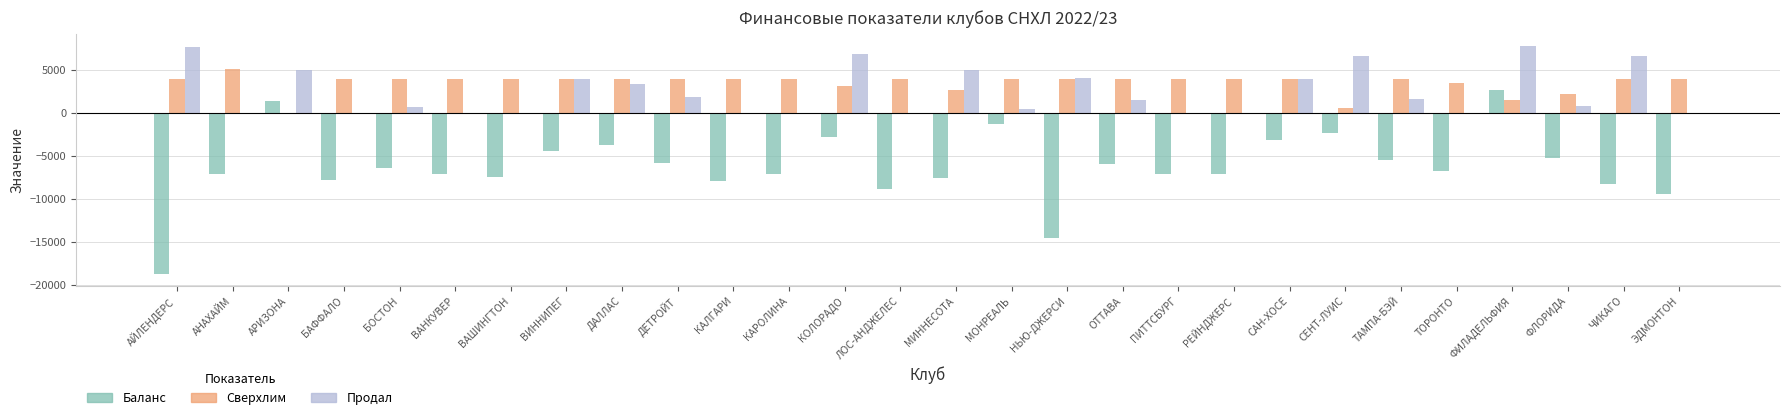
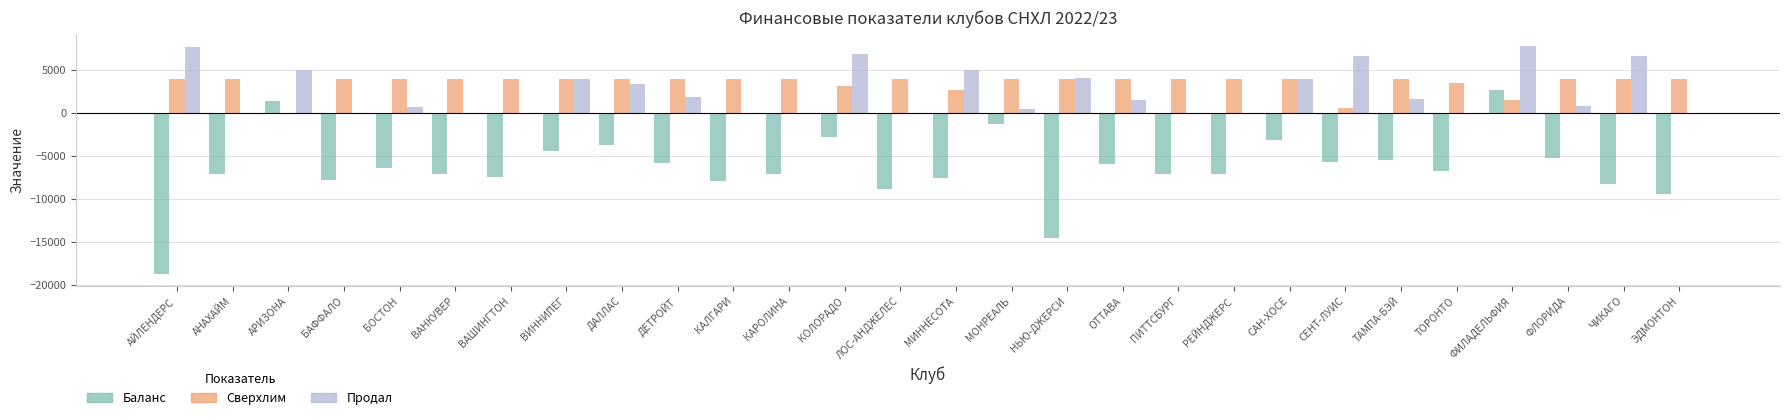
Сверхлим, АНАХАЙМ: 5000 -> 4000
Баланс, СЕНТ-ЛУИС: -2000 -> -6000
Сверхлим, ФЛОРИДА: 2000 -> 4000
